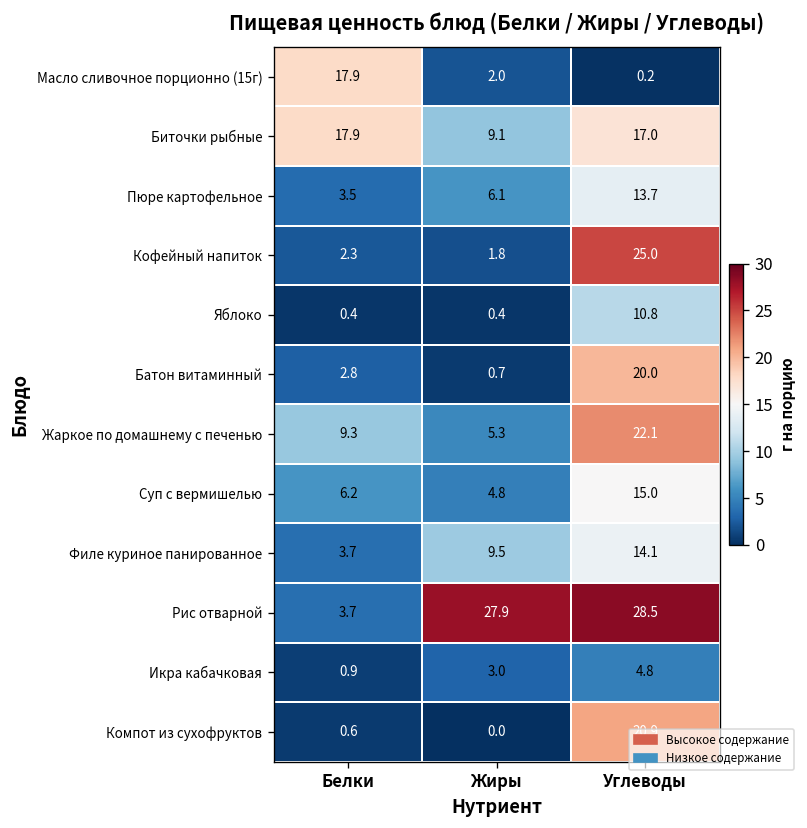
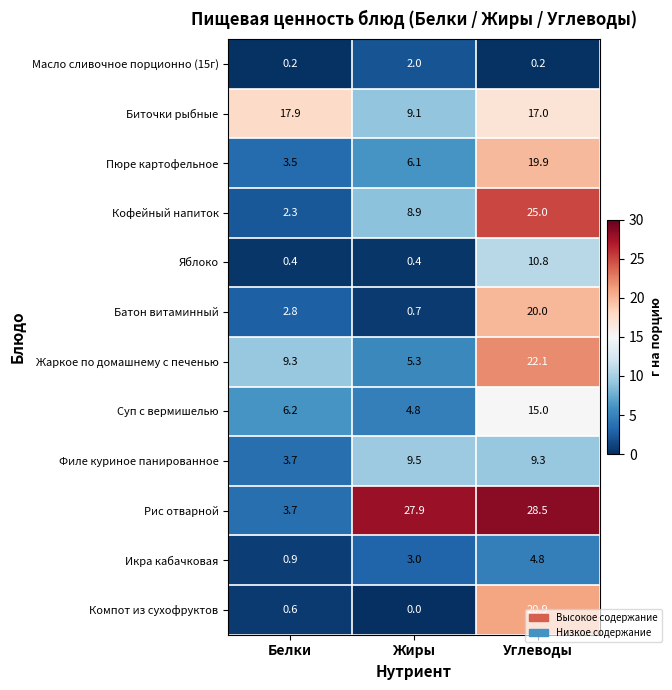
Масло сливочное порционно (15г), Белки: 17.9 -> 0.2
Пюре картофельное, Углеводы: 13.7 -> 19.9
Кофейный напиток, Жиры: 1.8 -> 8.9
Филе куриное панированное, Углеводы: 14.1 -> 9.3
